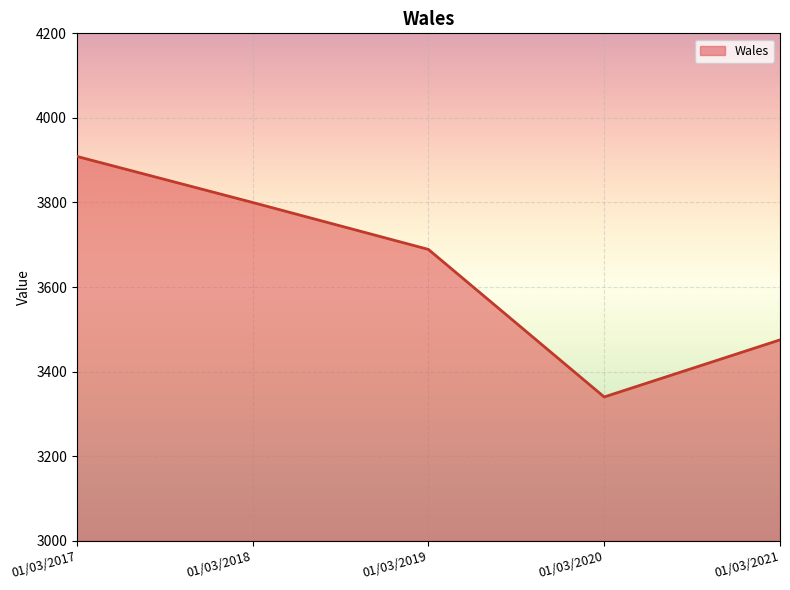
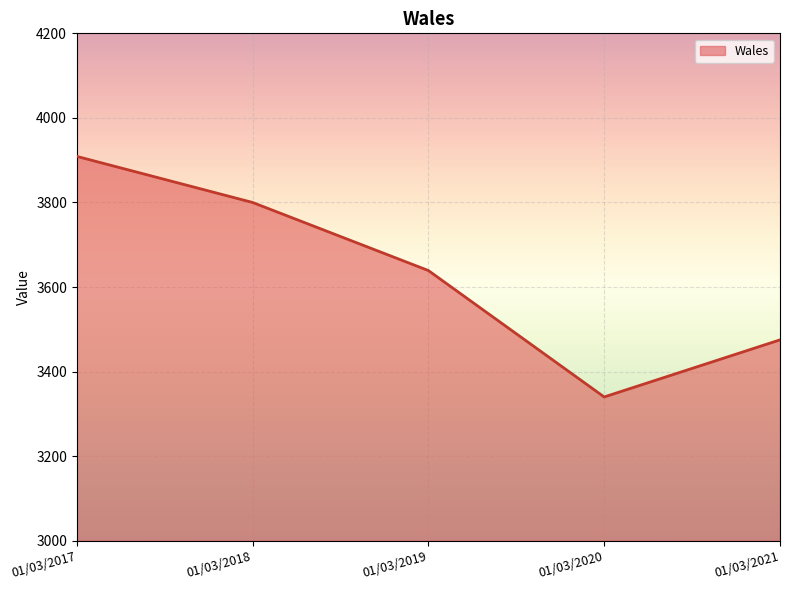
01/03/2019: 3690 -> 3640
